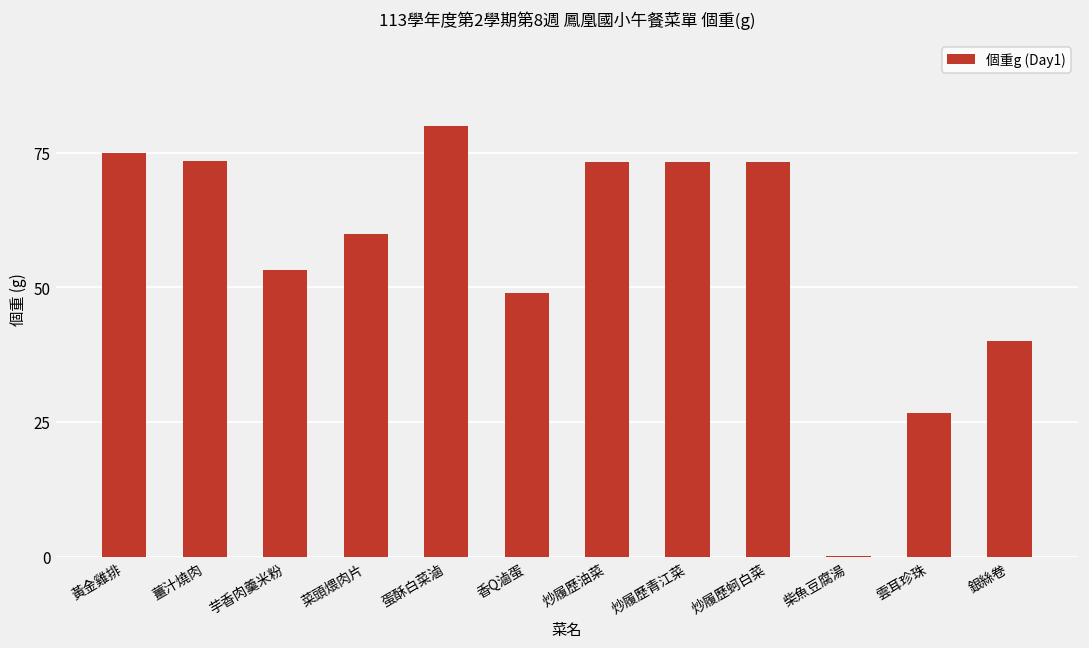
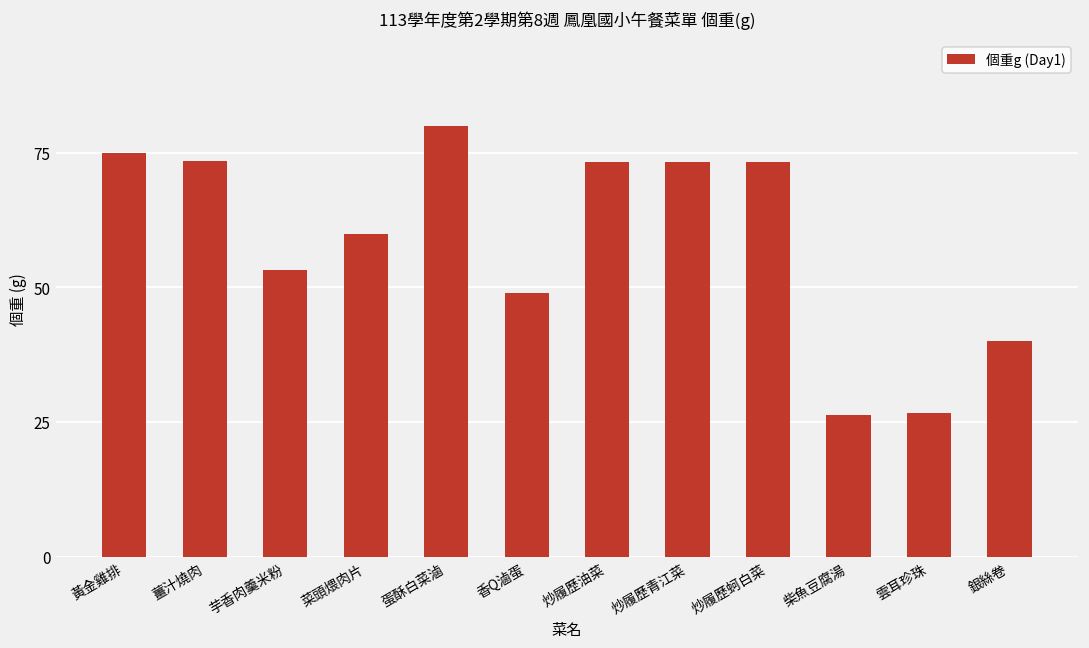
柴魚豆腐湯: 0 -> 26
